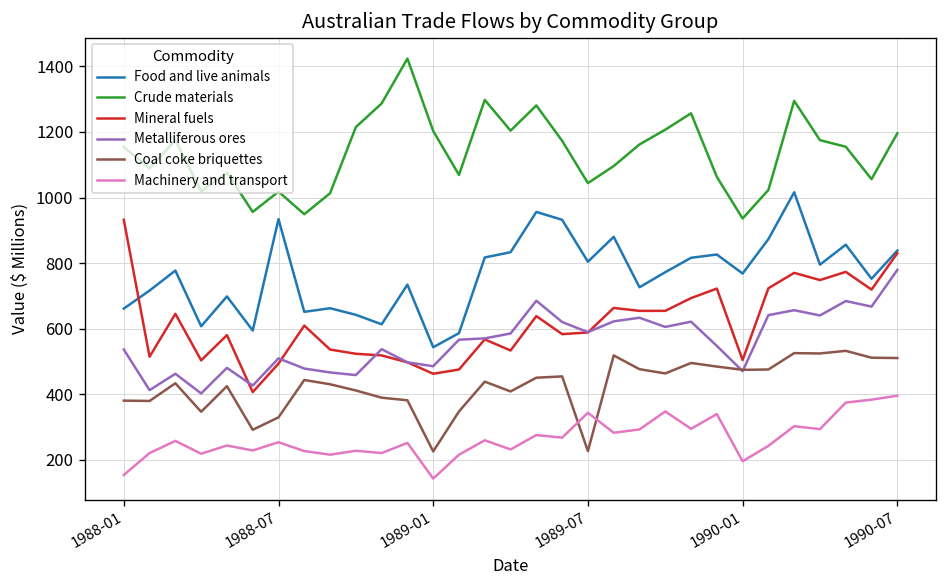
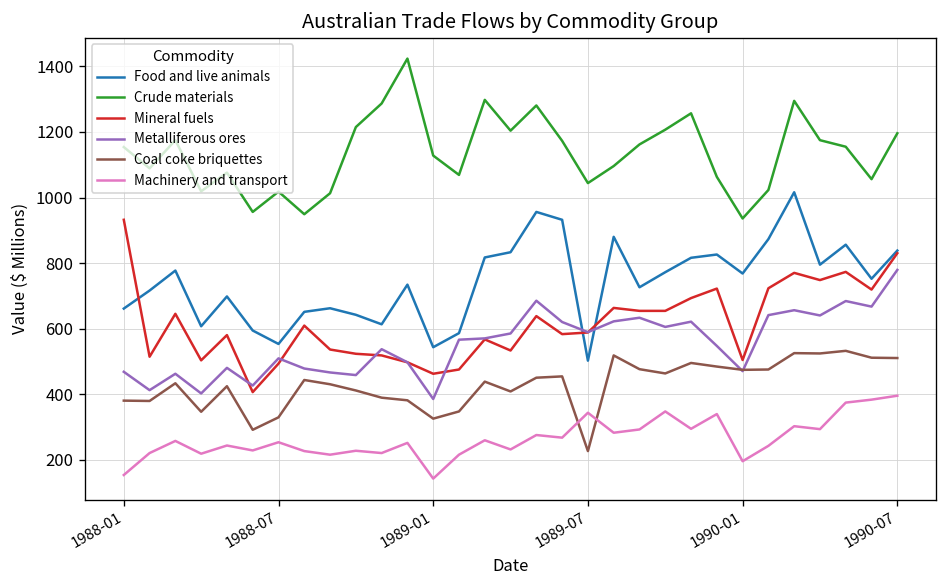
Metalliferous ores, 1988-01: 540 -> 470
Food and live animals, 1988-07: 930 -> 550
Crude materials, 1989-01: 1200 -> 1130
Metalliferous ores, 1989-01: 490 -> 390
Coal coke briquettes, 1989-01: 230 -> 330
Food and live animals, 1989-07: 800 -> 500
